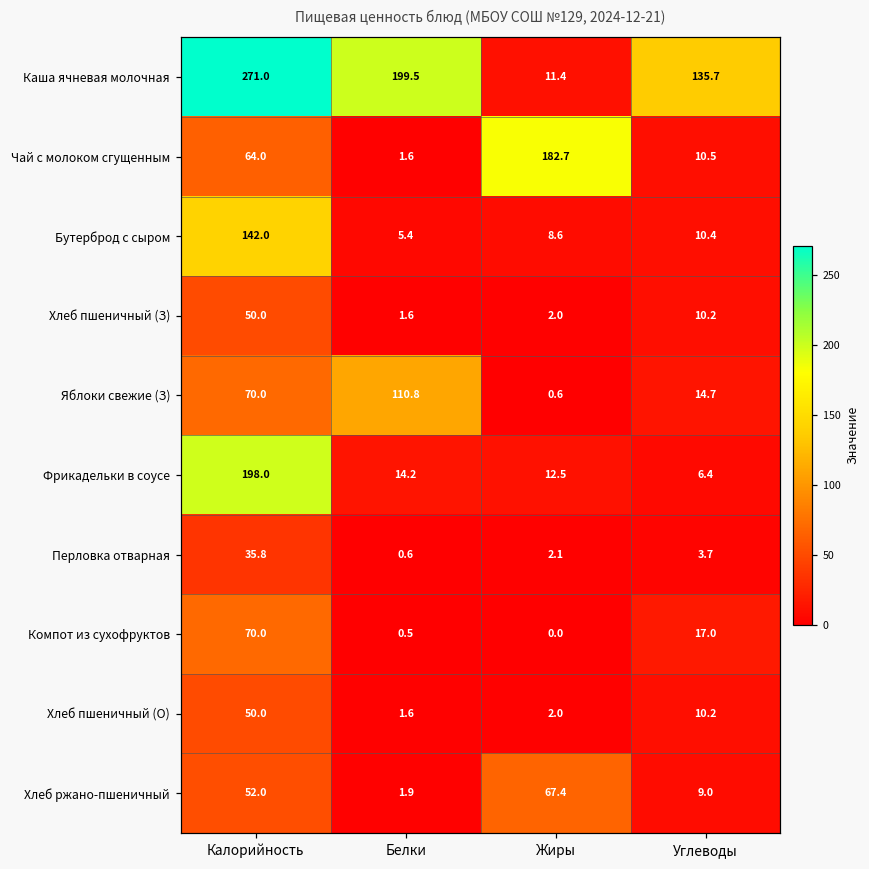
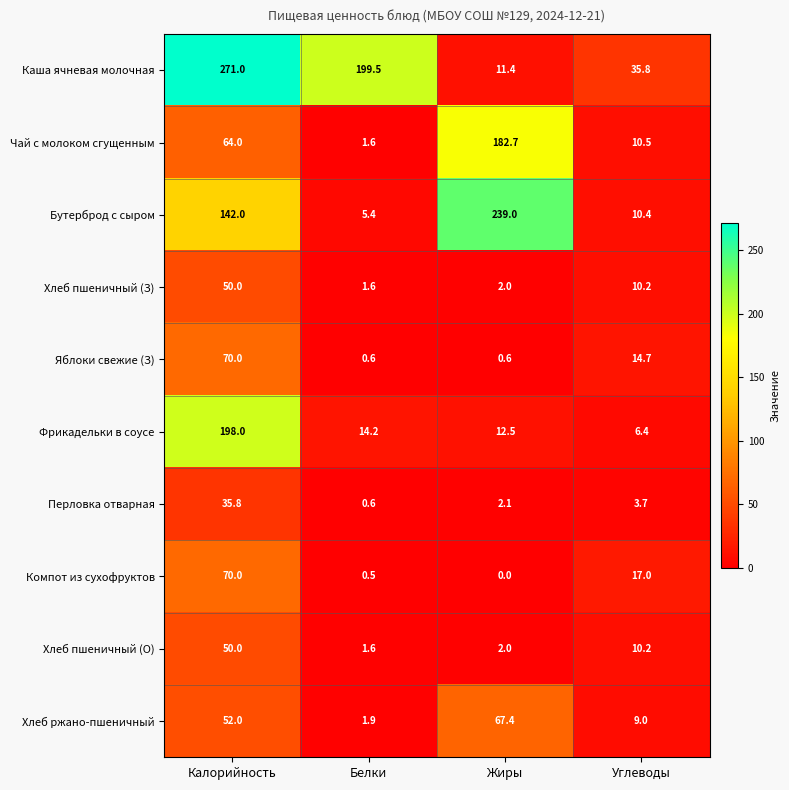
Каша ячневая молочная, Углеводы: 135.7 -> 35.8
Бутерброд с сыром, Жиры: 8.6 -> 239.0
Яблоки свежие (З), Белки: 110.8 -> 0.6
